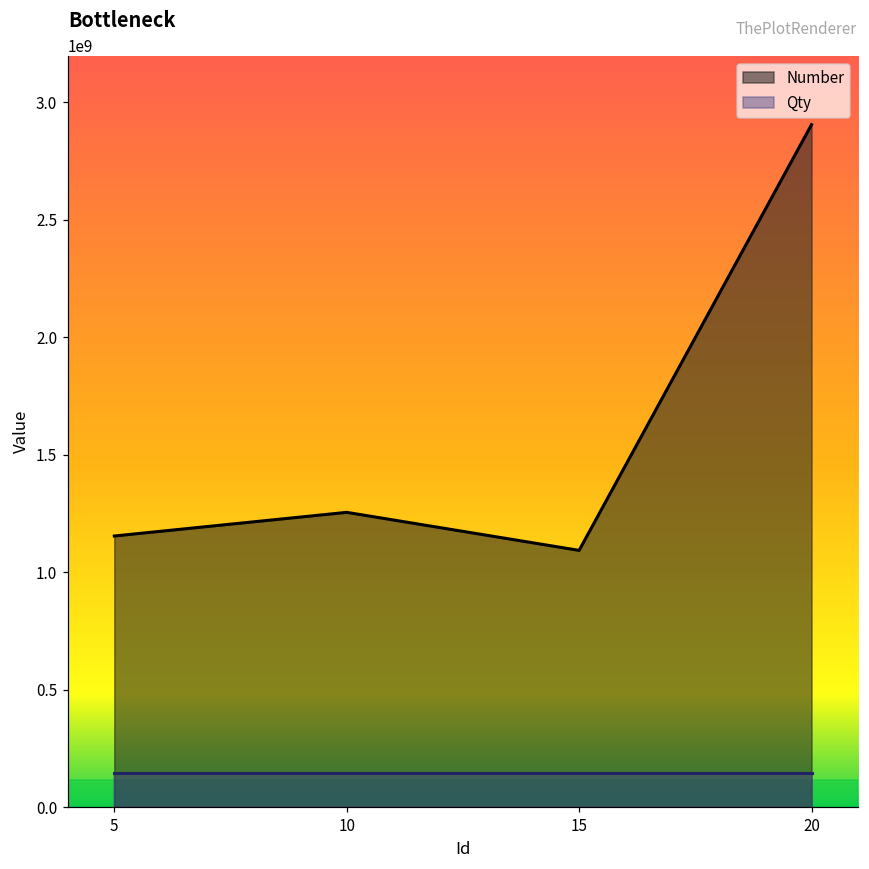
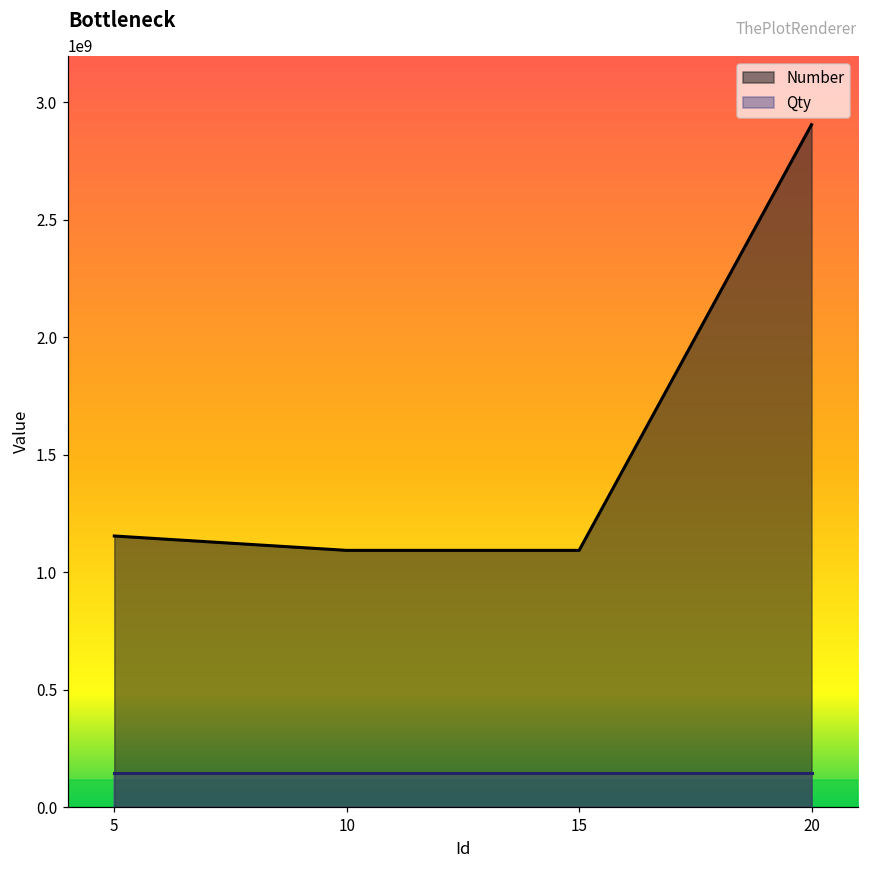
Number, 10: 1250000000 -> 1090000000
